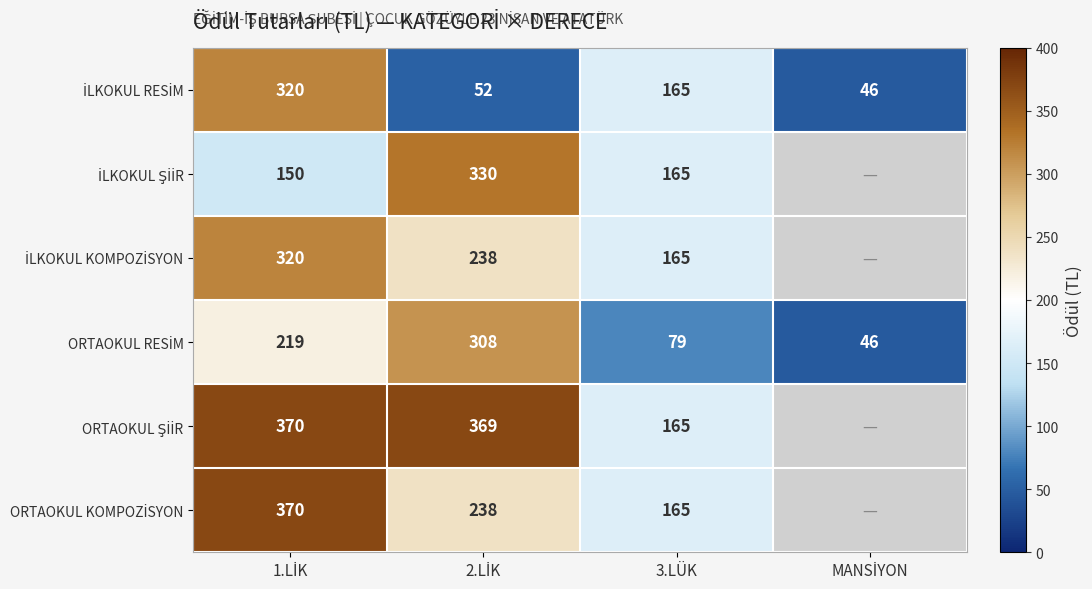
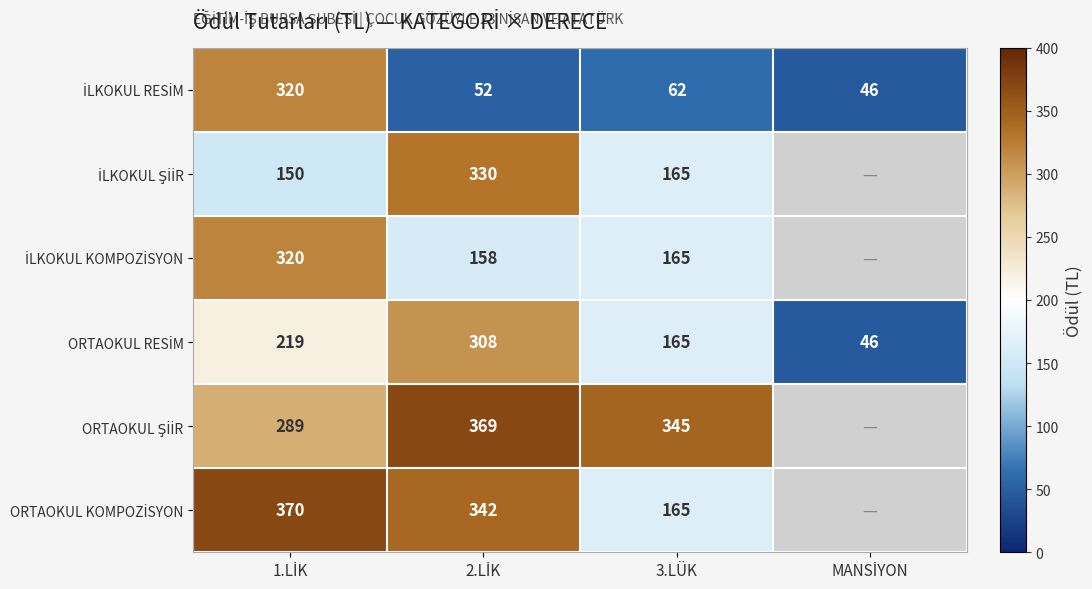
İLKOKUL RESİM, 3.LÜK: 165 -> 62
İLKOKUL KOMPOZİSYON, 2.LİK: 238 -> 158
ORTAOKUL RESİM, 3.LÜK: 79 -> 165
ORTAOKUL ŞİİR, 1.LİK: 370 -> 289
ORTAOKUL ŞİİR, 3.LÜK: 165 -> 345
ORTAOKUL KOMPOZİSYON, 2.LİK: 238 -> 342
